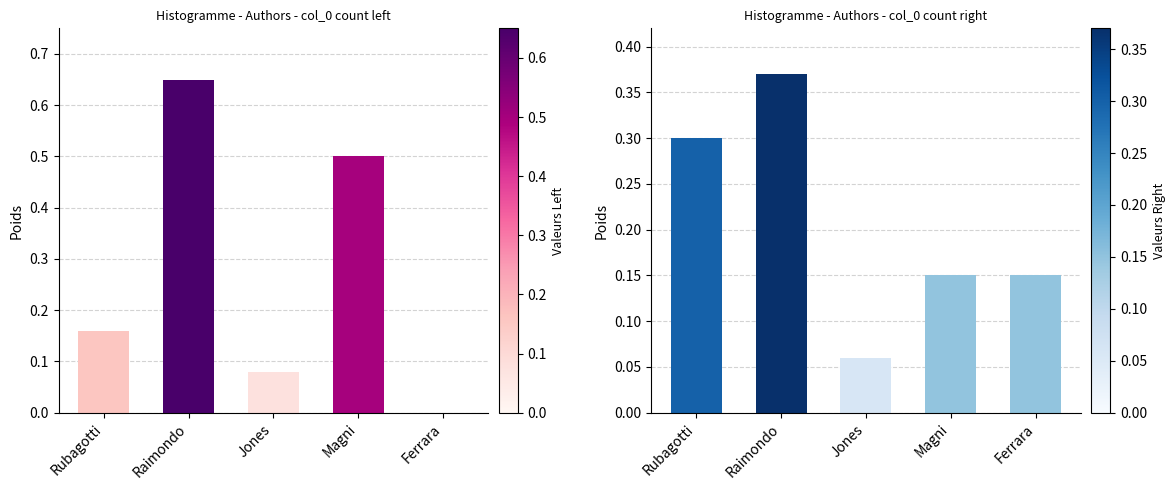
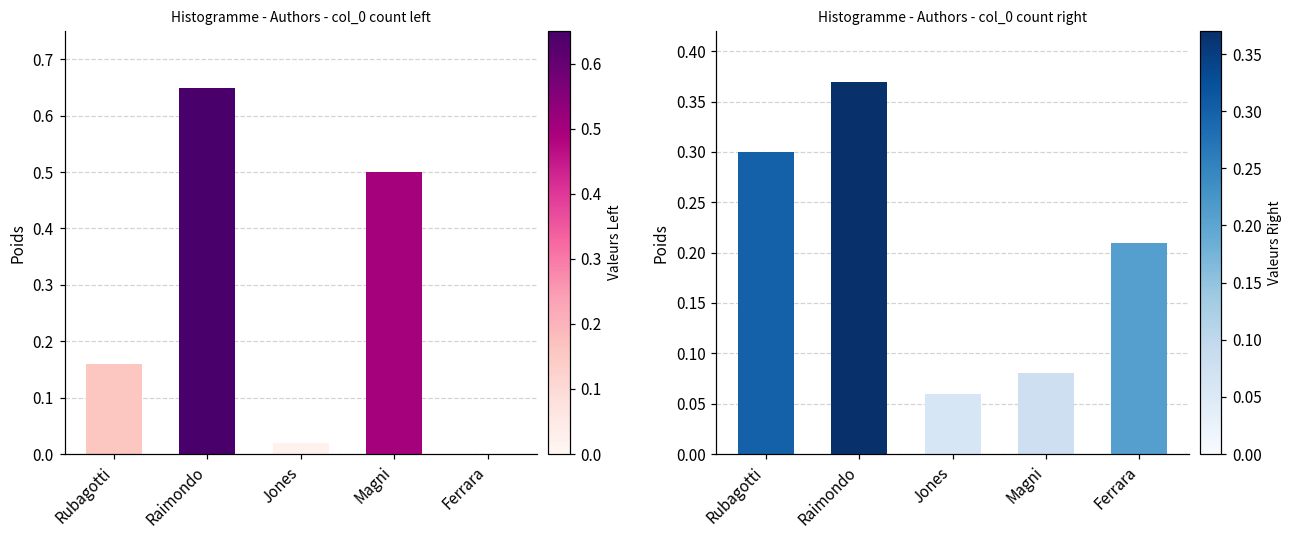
Histogramme - Authors - col_0 count left, Jones: 0.08 -> 0.02
Histogramme - Authors - col_0 count right, Magni: 0.15 -> 0.08
Histogramme - Authors - col_0 count right, Ferrara: 0.15 -> 0.21
